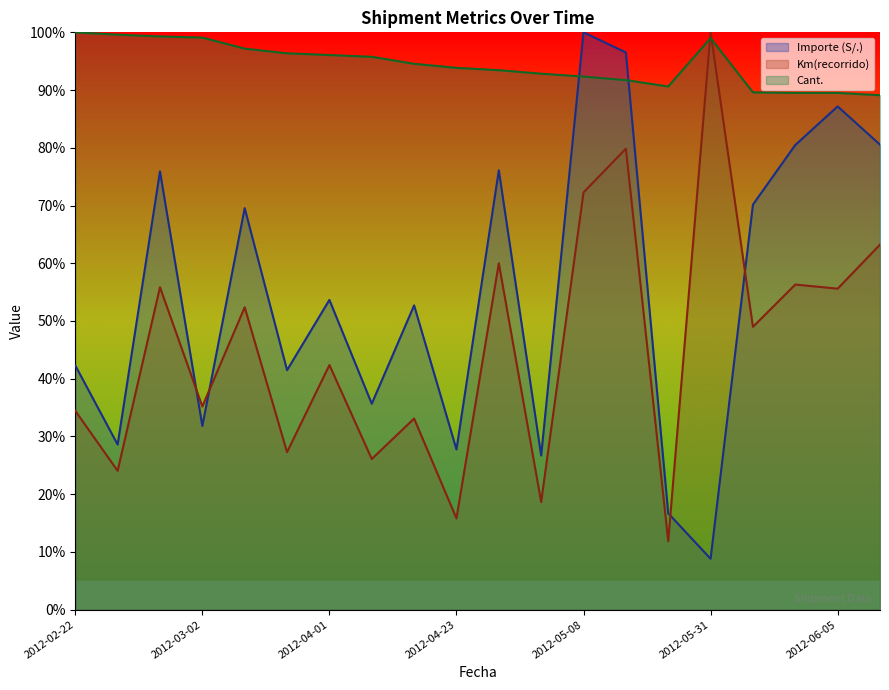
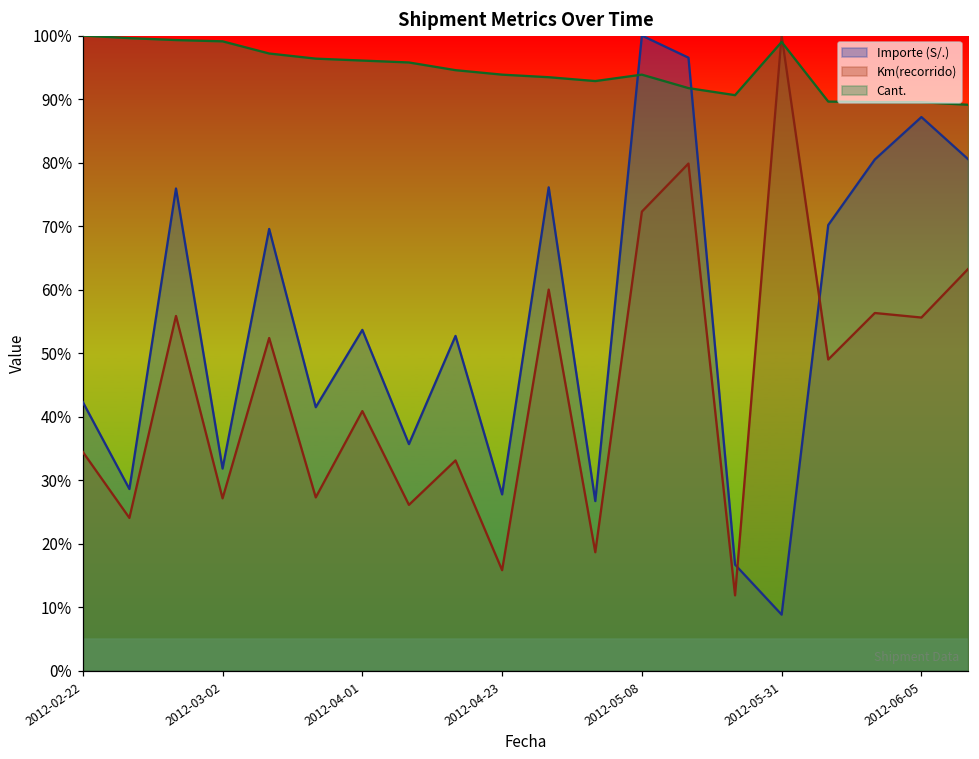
Km(recorrido), 2012-03-02: 35% -> 27%
Km(recorrido), 2012-04-01: 42% -> 41%
Cant., 2012-05-08: 92% -> 94%
